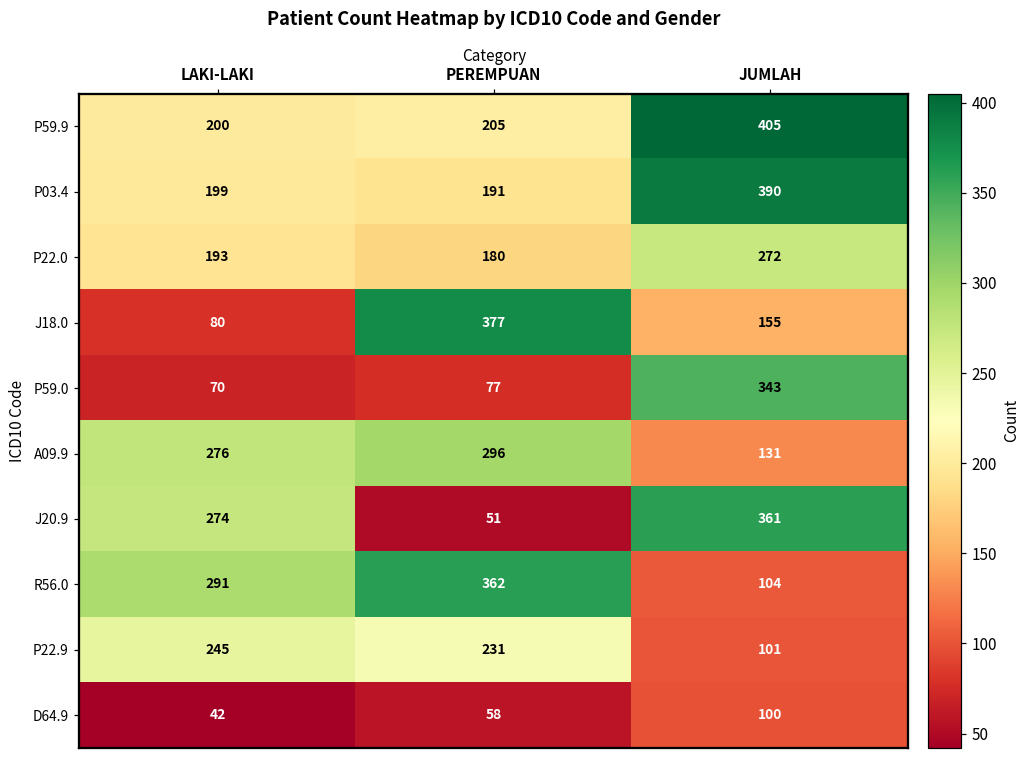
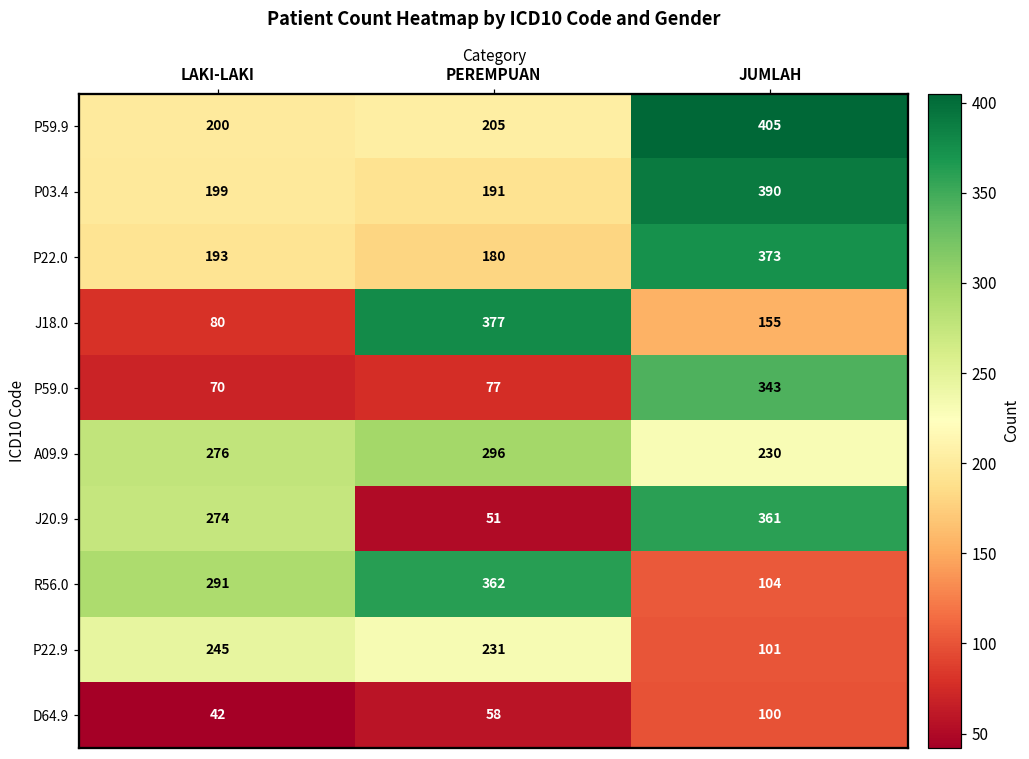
P22.0, JUMLAH: 272 -> 373
A09.9, JUMLAH: 131 -> 230
